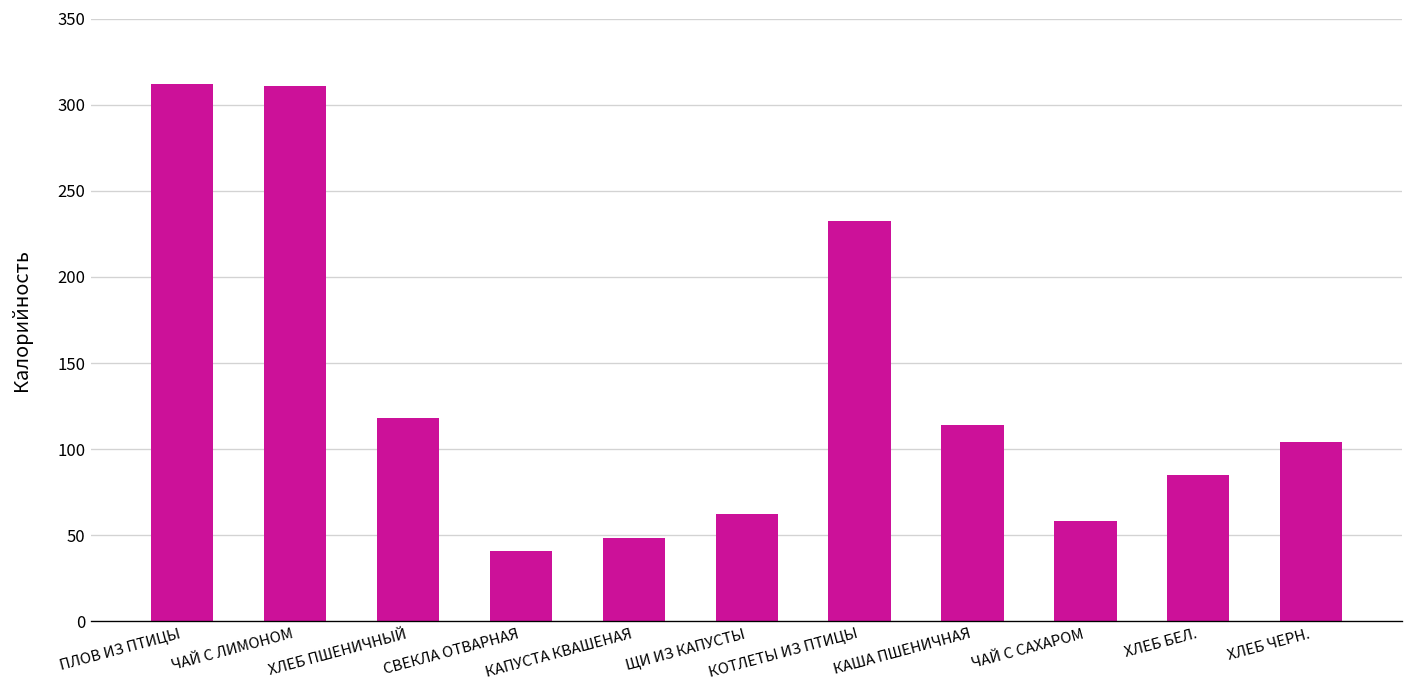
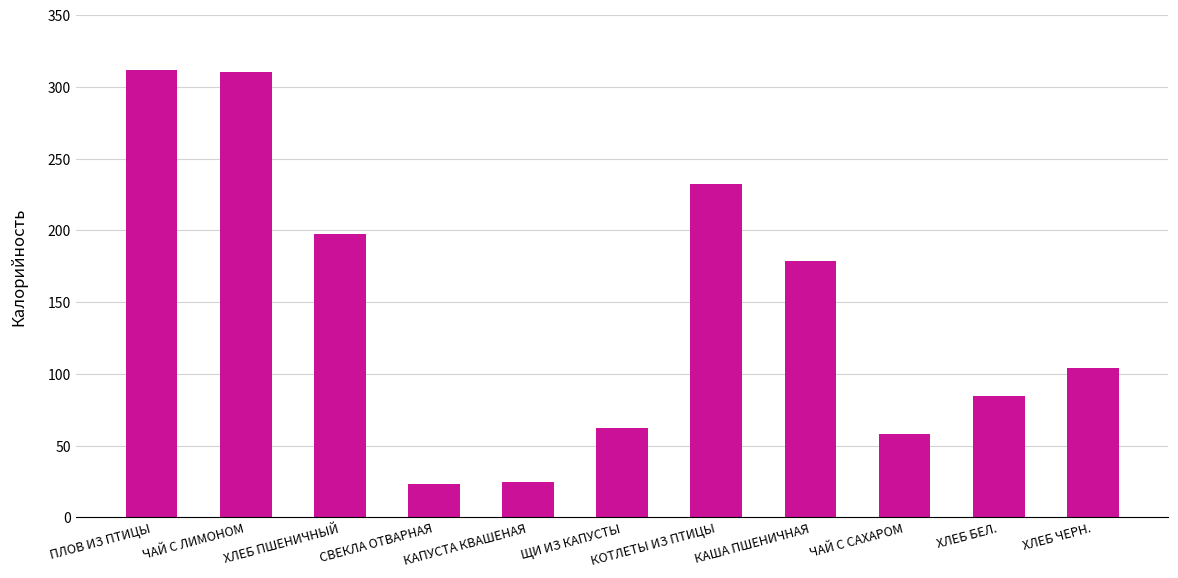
ХЛЕБ ПШЕНИЧНЫЙ: 118 -> 198
СВЕКЛА ОТВАРНАЯ: 41 -> 23
КАПУСТА КВАШЕНАЯ: 49 -> 24
КАША ПШЕНИЧНАЯ: 114 -> 179
